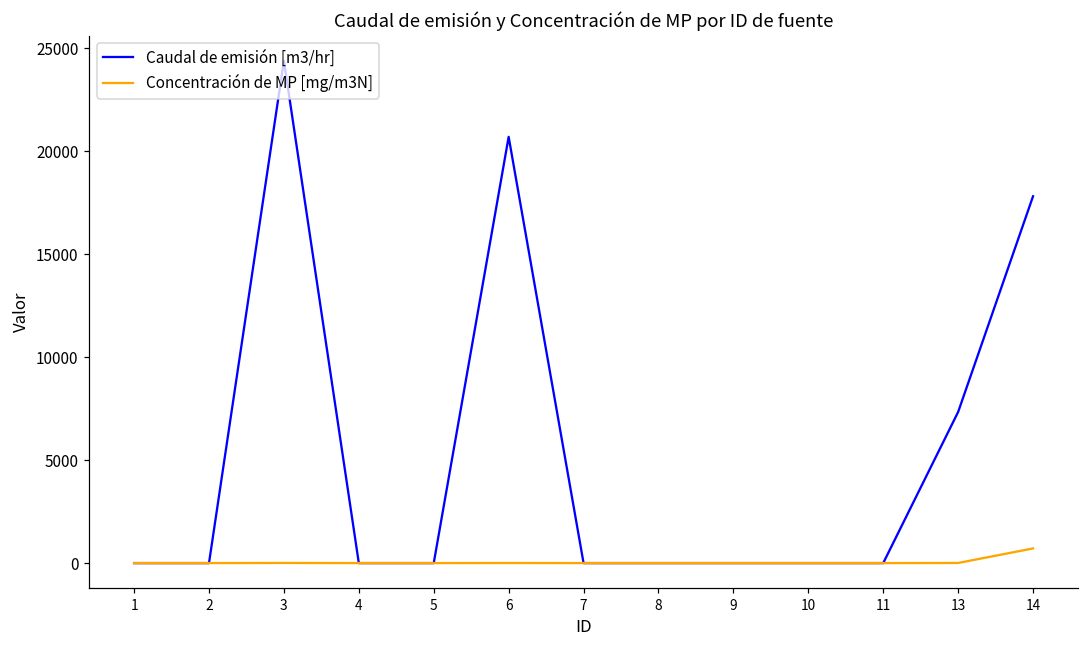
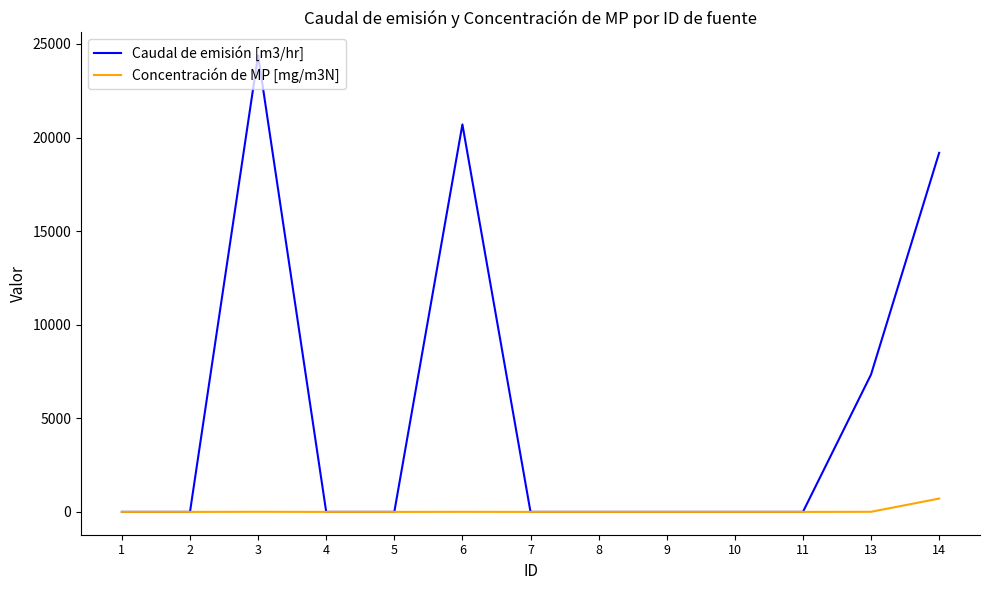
Caudal de emisión [m3/hr], 14: 17800 -> 19200
